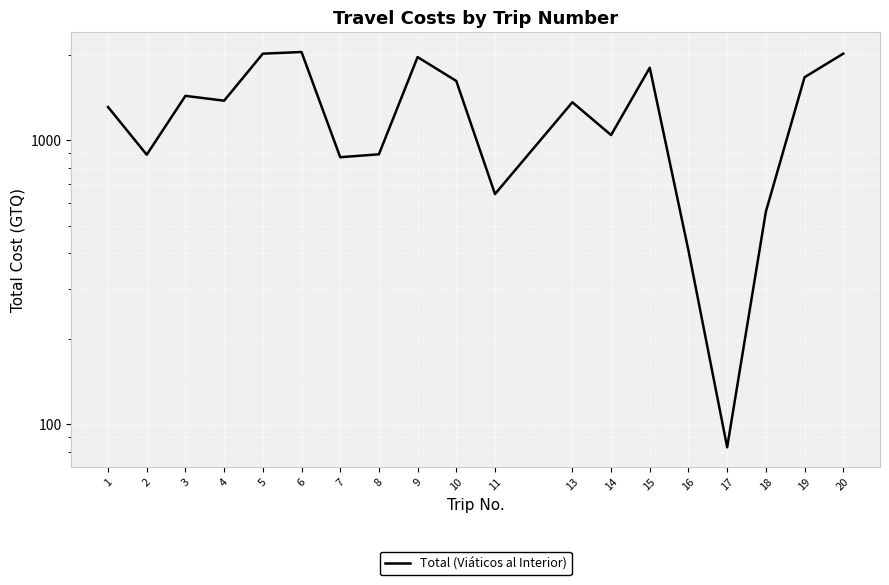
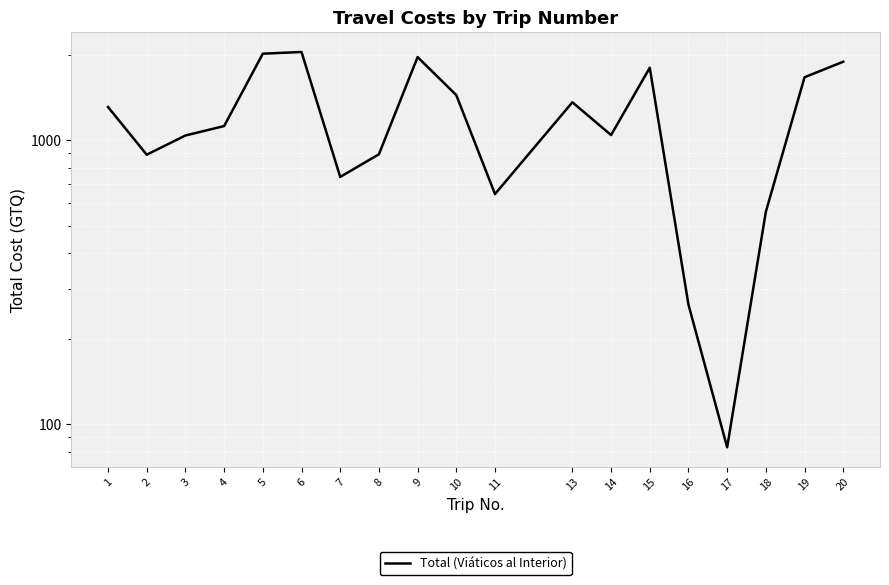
3: 1400 -> 1040
4: 1400 -> 1120
7: 870 -> 740
10: 1600 -> 1400
16: 410 -> 260
20: 2000 -> 1900
